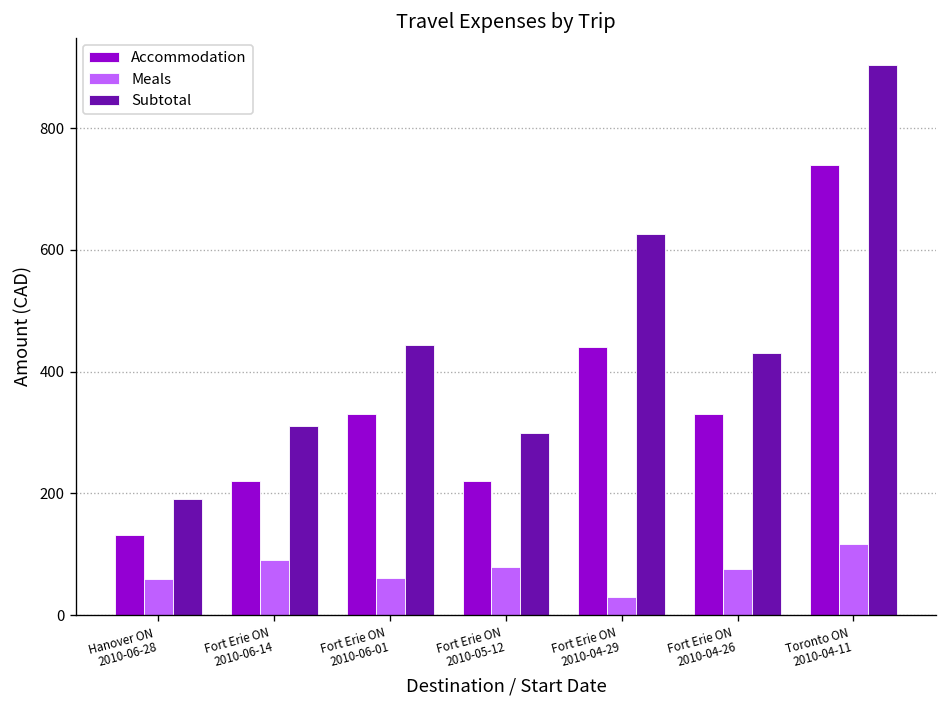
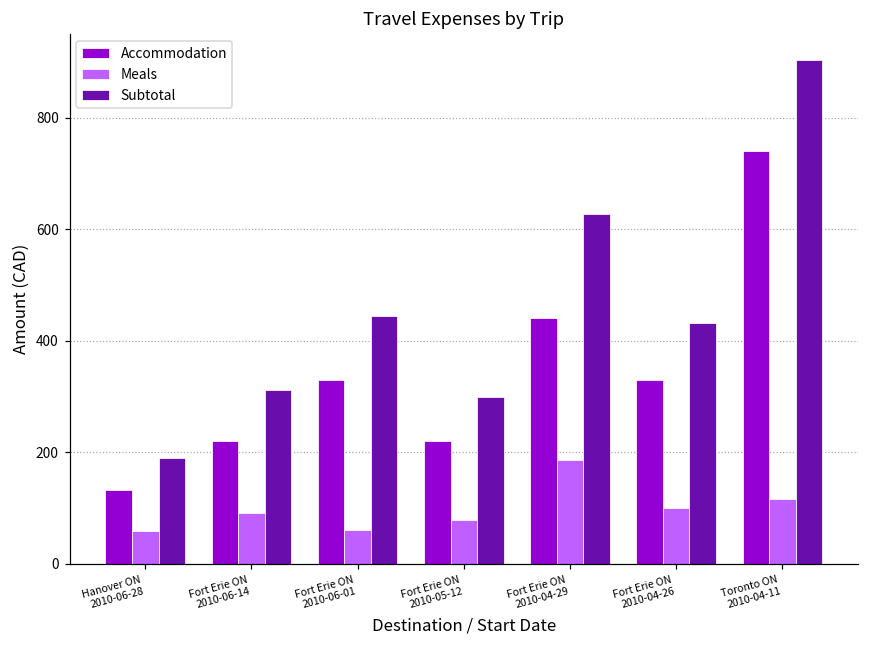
Meals, Fort Erie ON 2010-04-29: 30 -> 190
Meals, Fort Erie ON 2010-04-26: 80 -> 100
